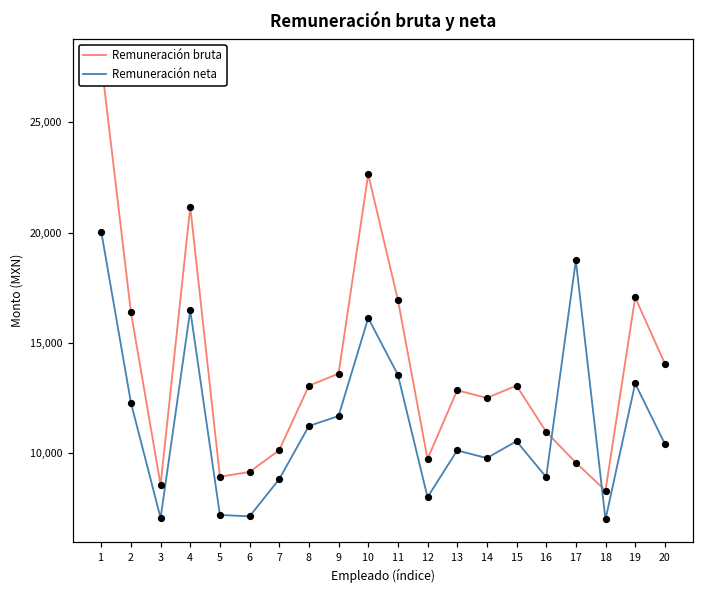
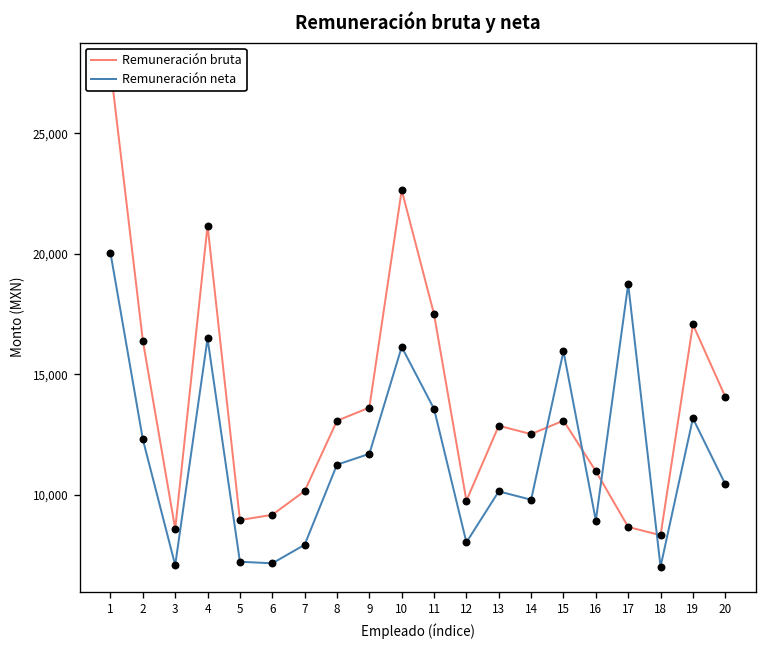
Remuneración neta, 7: 8,800 -> 7,900
Remuneración bruta, 11: 17,000 -> 17,500
Remuneración neta, 15: 10,500 -> 16,000
Remuneración bruta, 17: 9,600 -> 8,700
